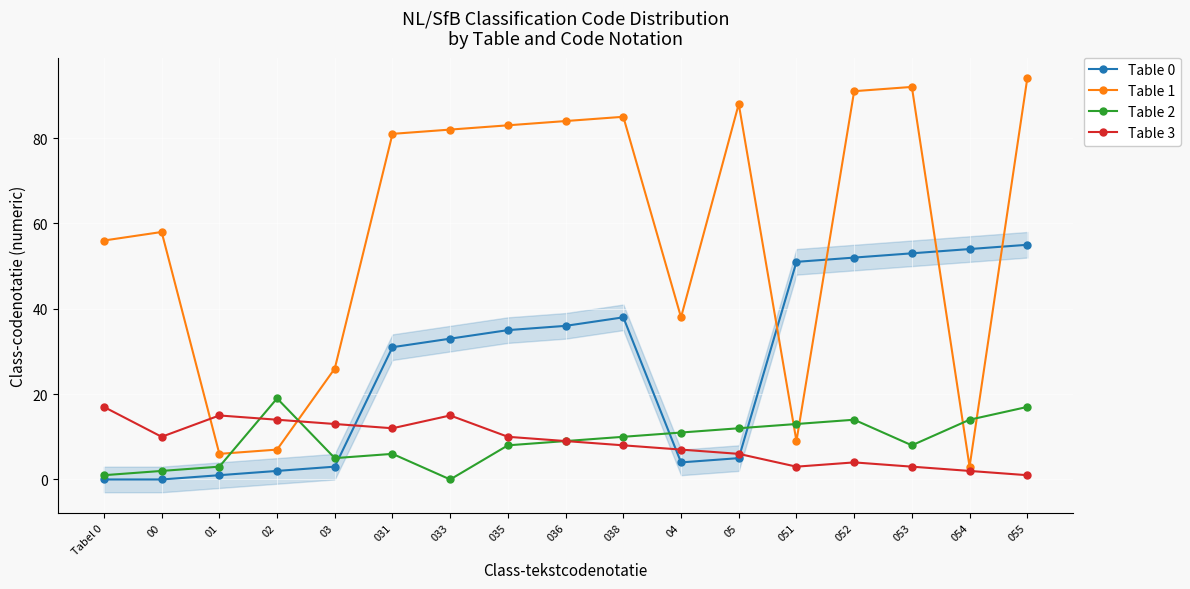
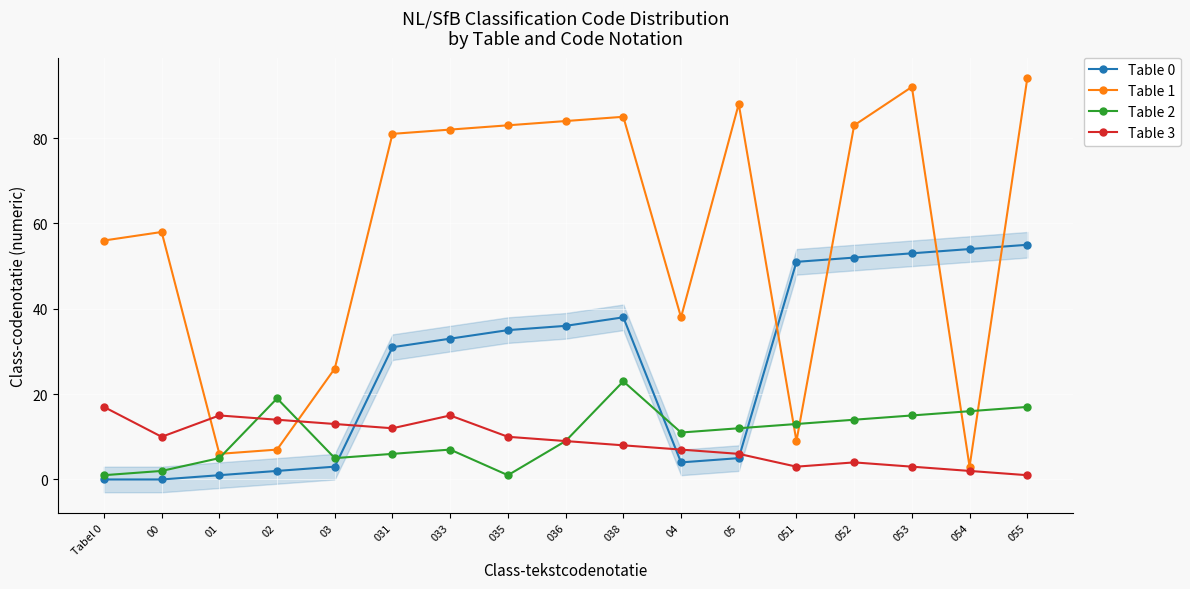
Table 2, 01: 3 -> 5
Table 2, 033: 0 -> 7
Table 2, 035: 8 -> 1
Table 2, 038: 10 -> 23
Table 1, 052: 91 -> 83
Table 2, 053: 8 -> 15
Table 2, 054: 14 -> 16
